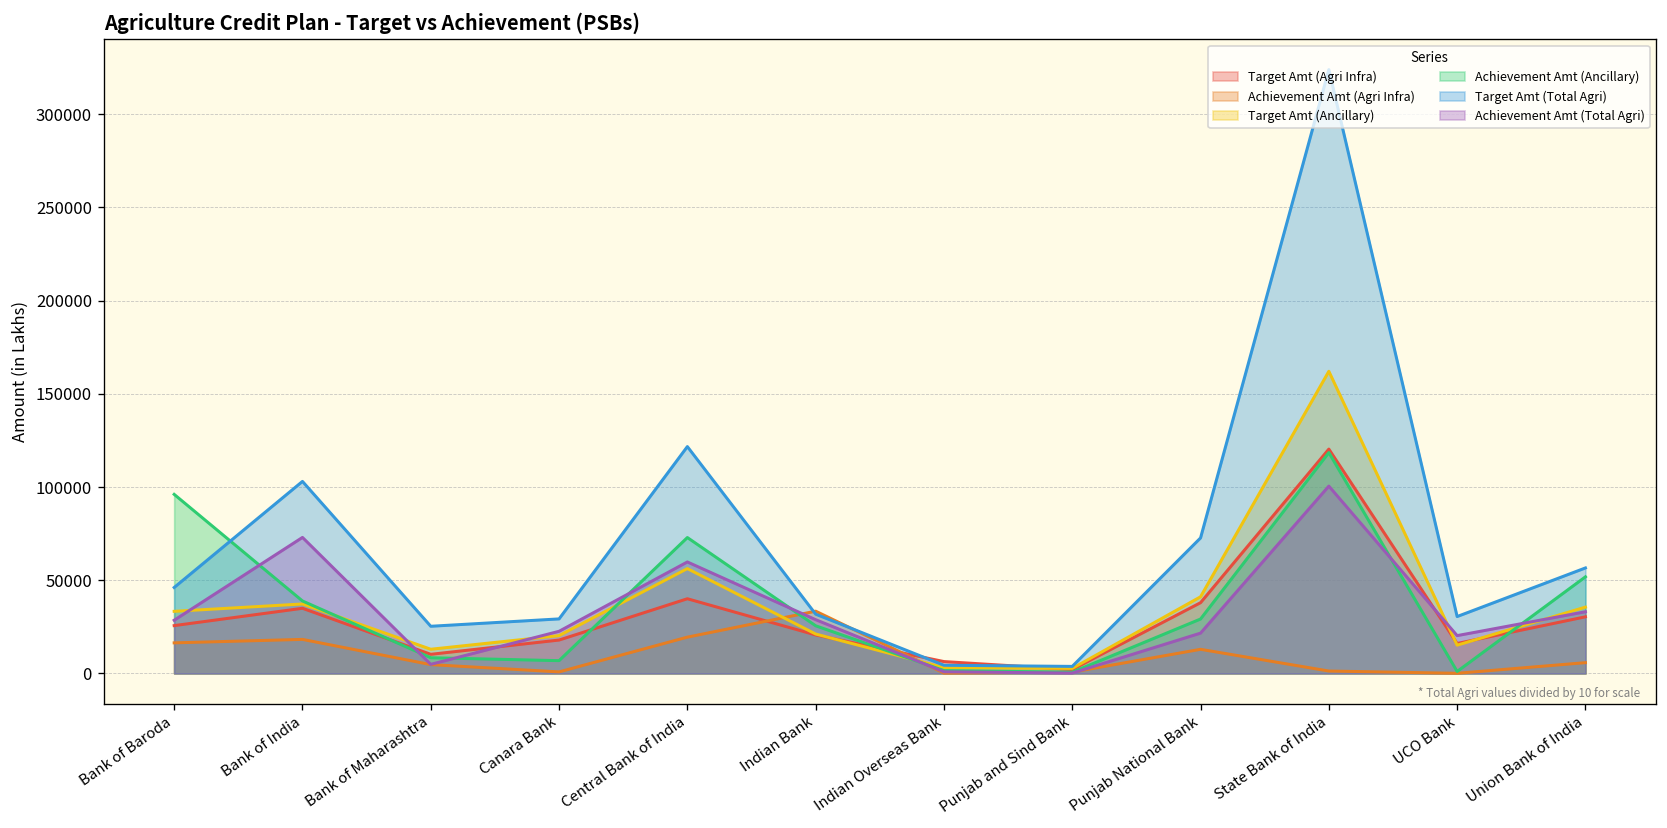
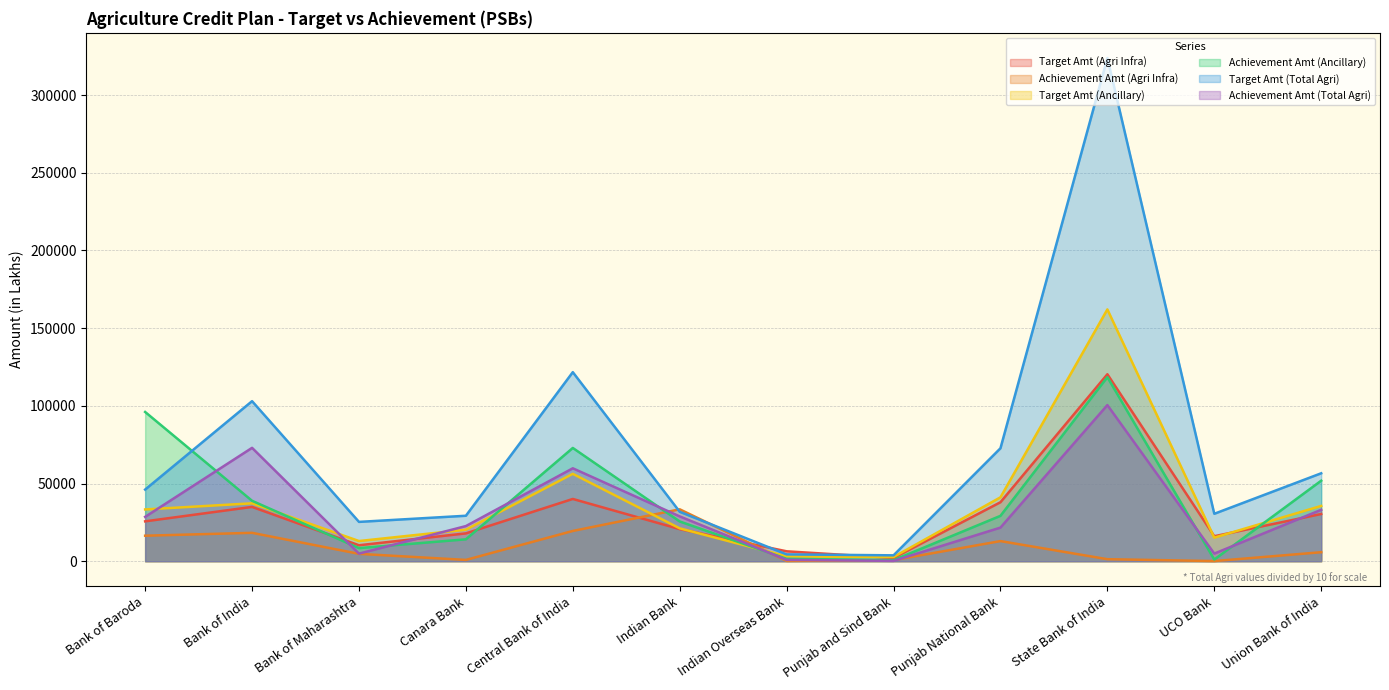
Achievement Amt (Ancillary), Canara Bank: 7000 -> 14000
Achievement Amt (Total Agri), UCO Bank: 20000 -> 5000
